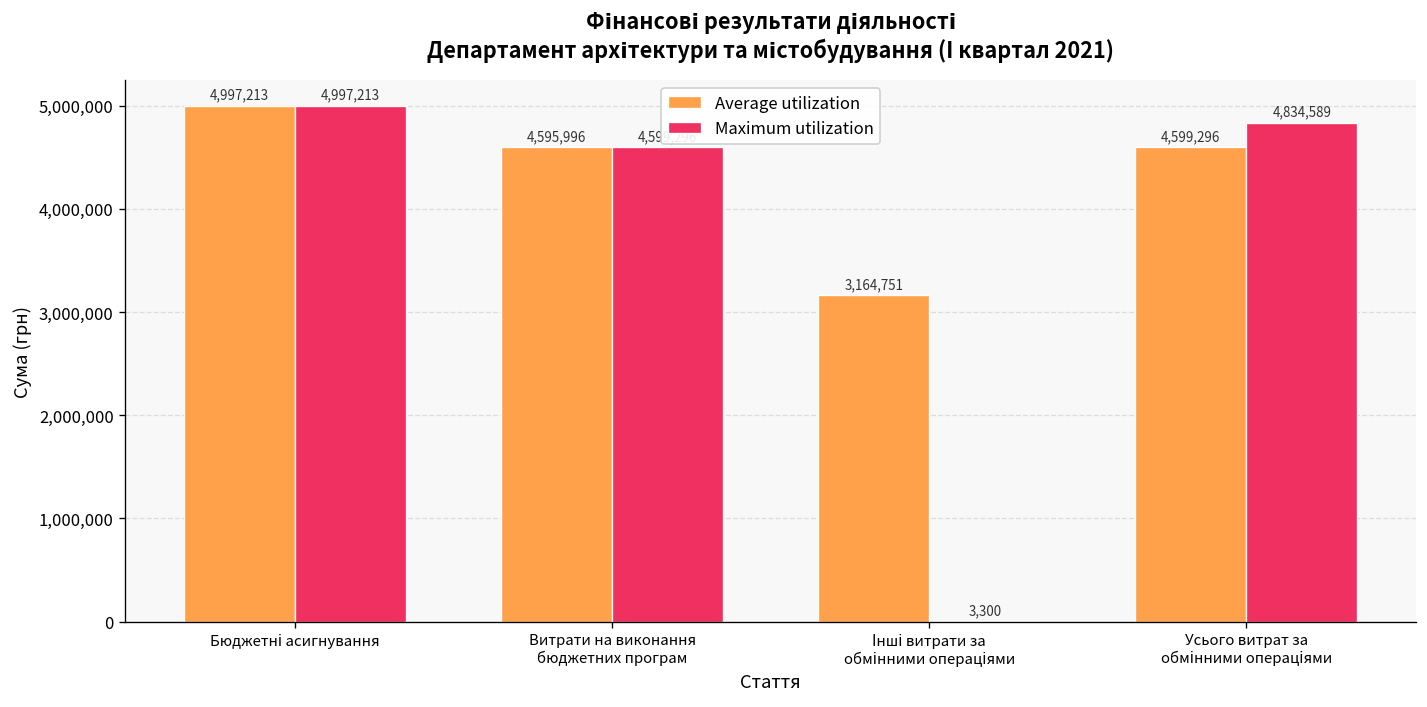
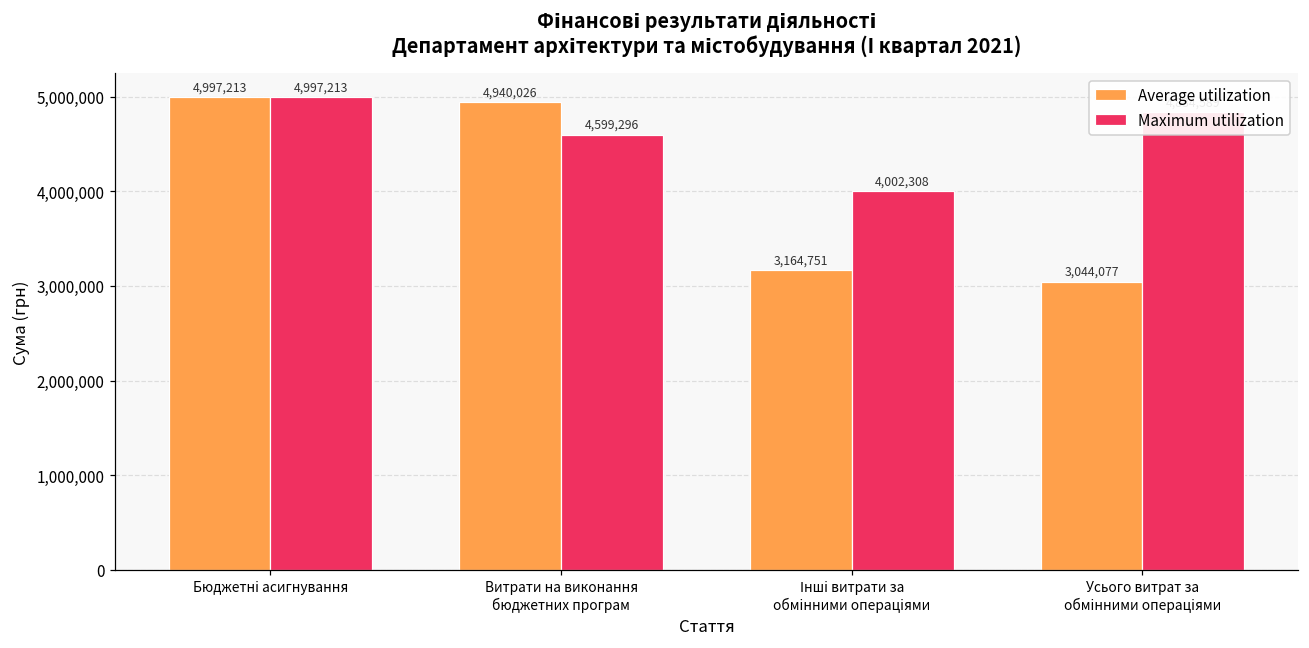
Average utilization, Витрати на виконання бюджетних програм: 4,595,996 -> 4,940,026
Maximum utilization, Інші витрати за обмінними операціями: 3,300 -> 4,002,308
Average utilization, Усього витрат за обмінними операціями: 4,599,296 -> 3,044,077
